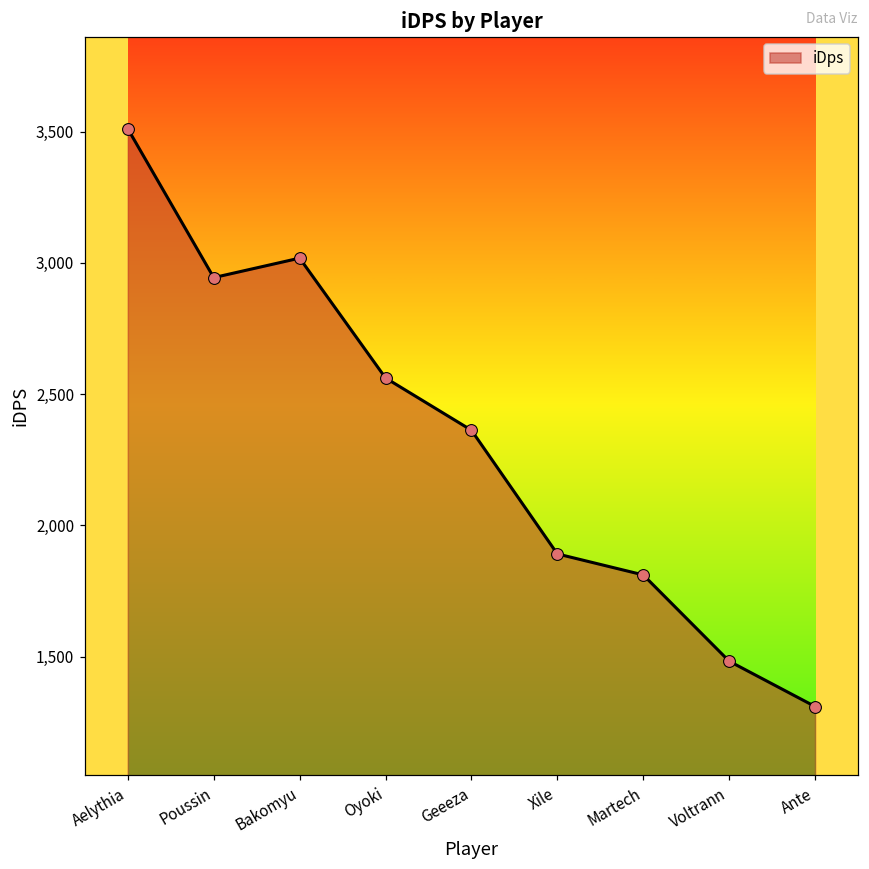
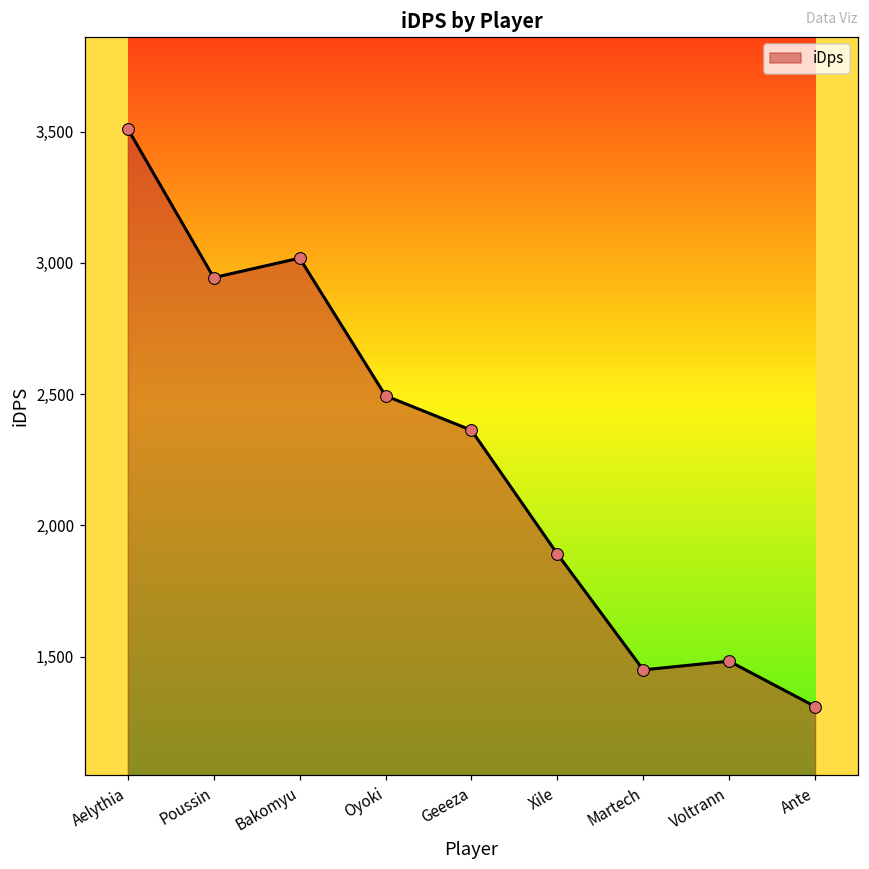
Oyoki: 2,560 -> 2,490
Martech: 1,810 -> 1,450
